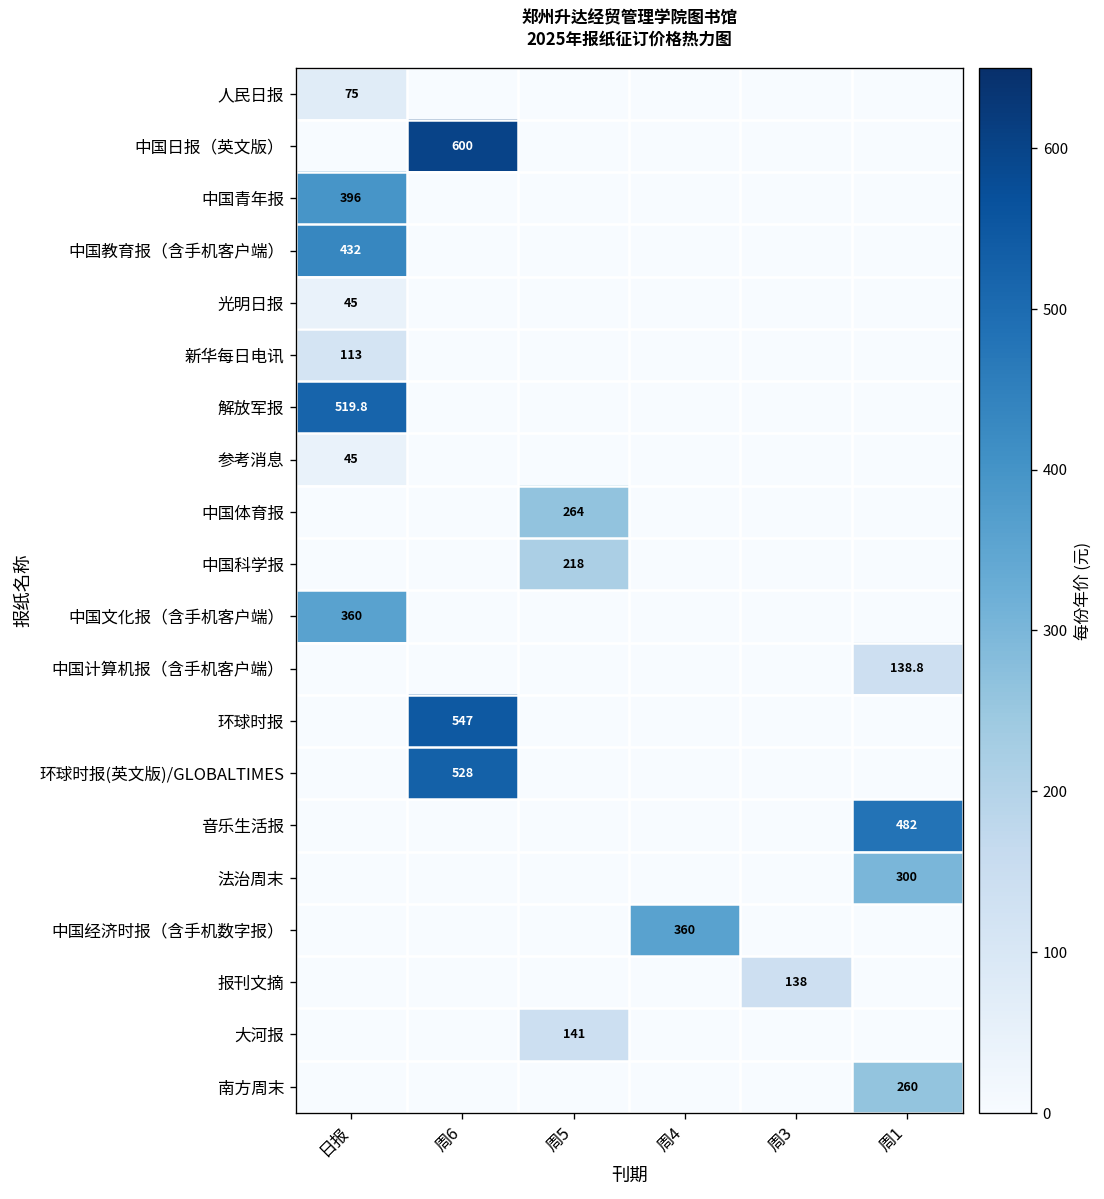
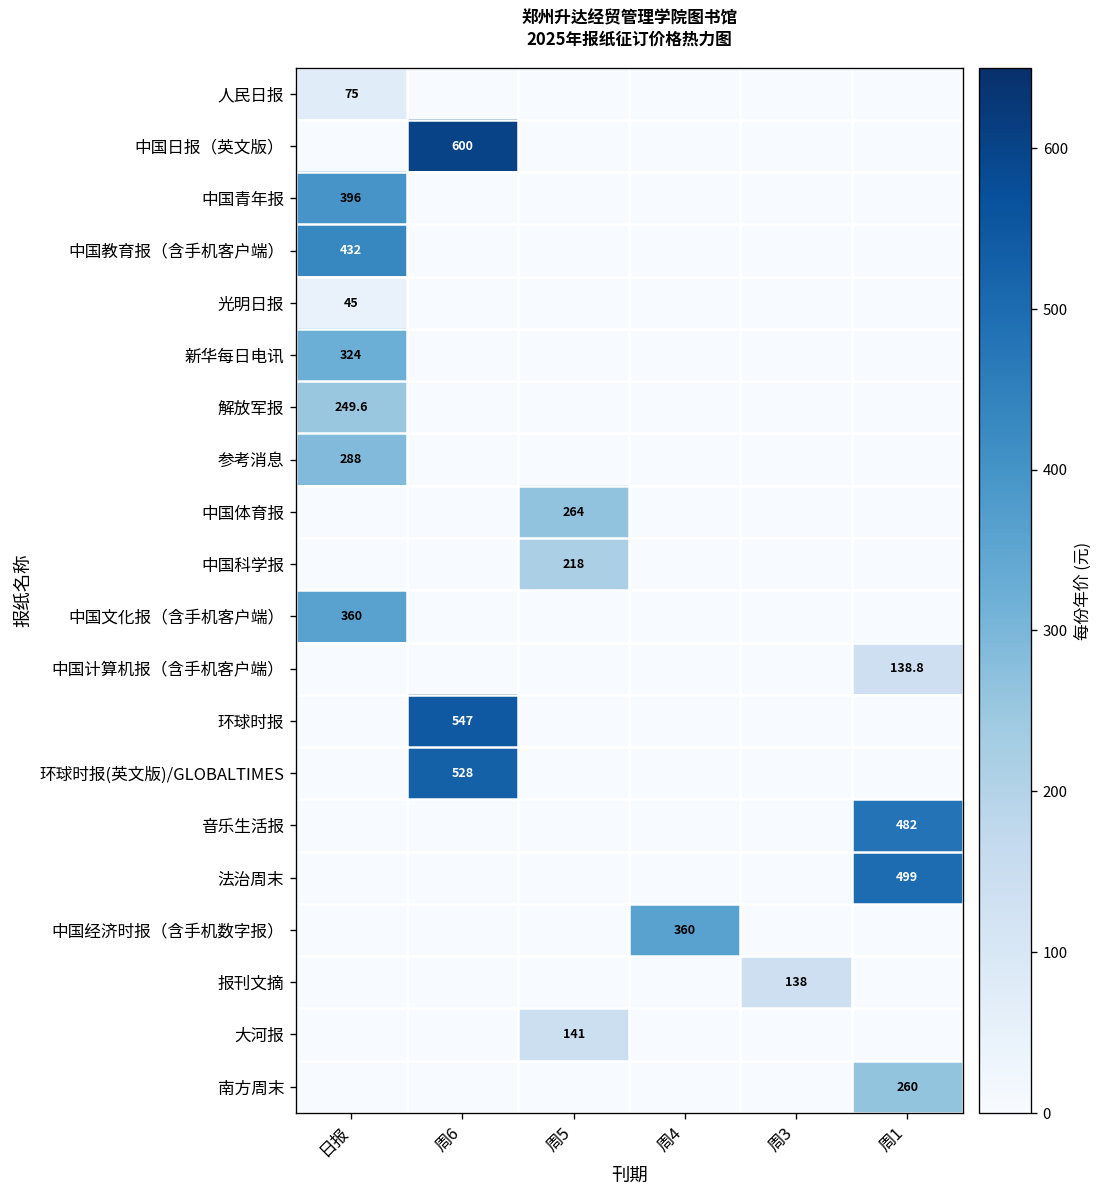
新华每日电讯, 日报: 113 -> 324
解放军报, 日报: 519.8 -> 249.6
参考消息, 日报: 45 -> 288
法治周末, 周1: 300 -> 499
